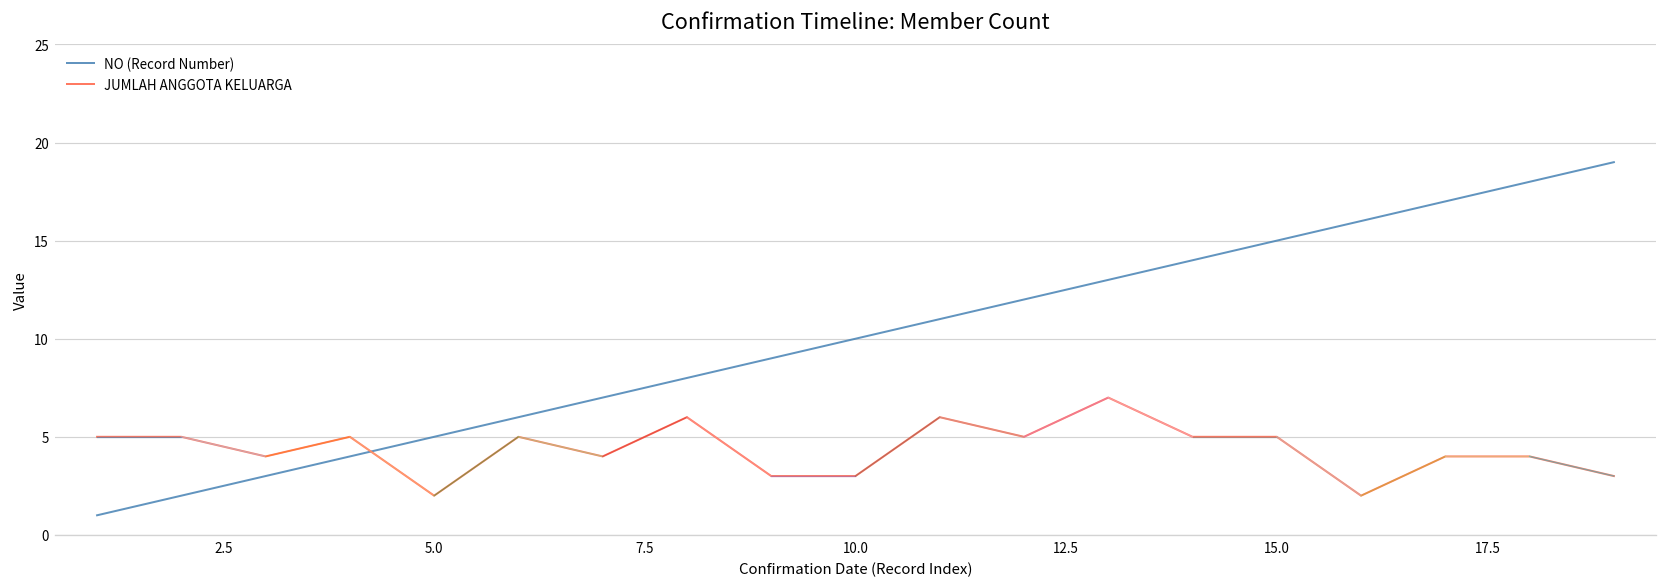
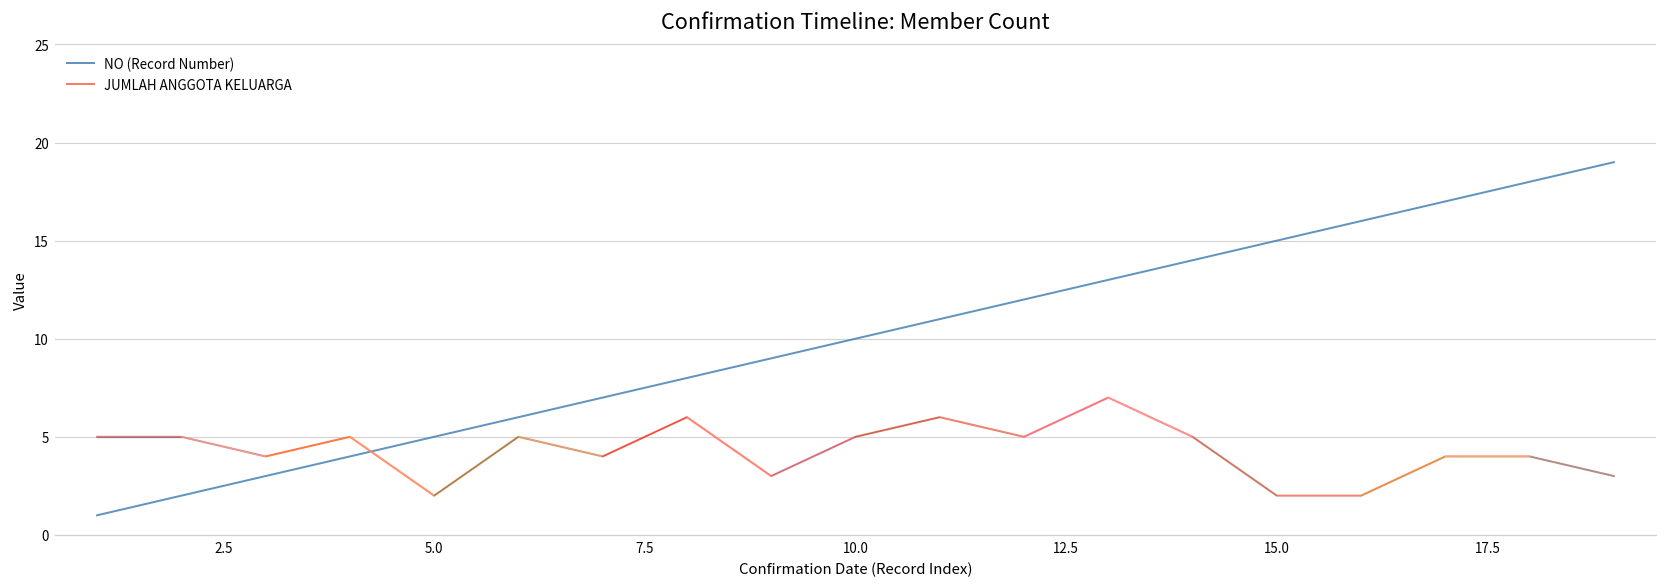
JUMLAH ANGGOTA KELUARGA, 10.0: 3 -> 5
JUMLAH ANGGOTA KELUARGA, 15.0: 5 -> 2
